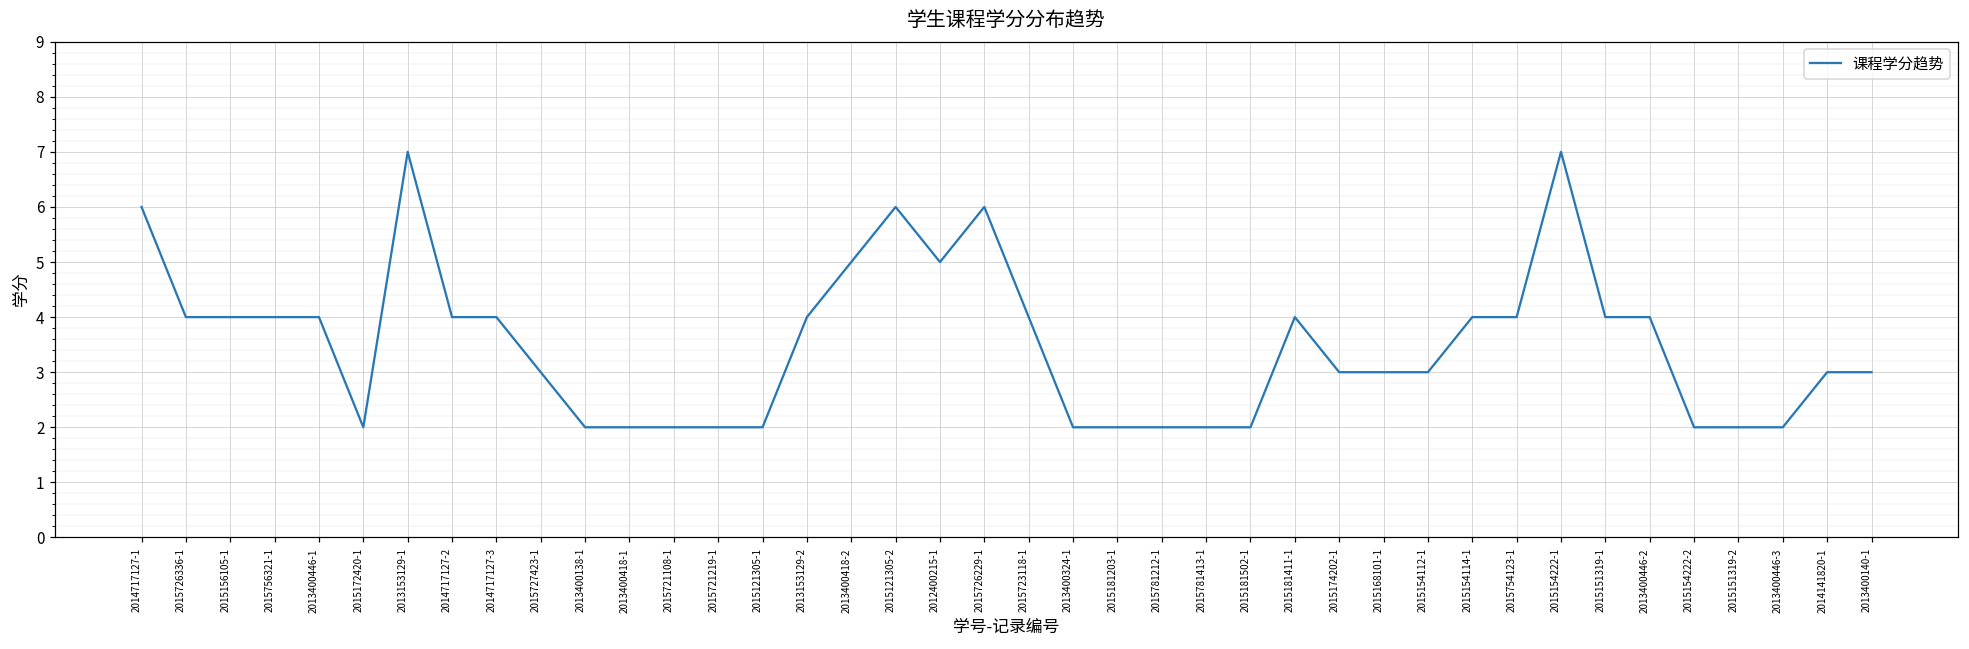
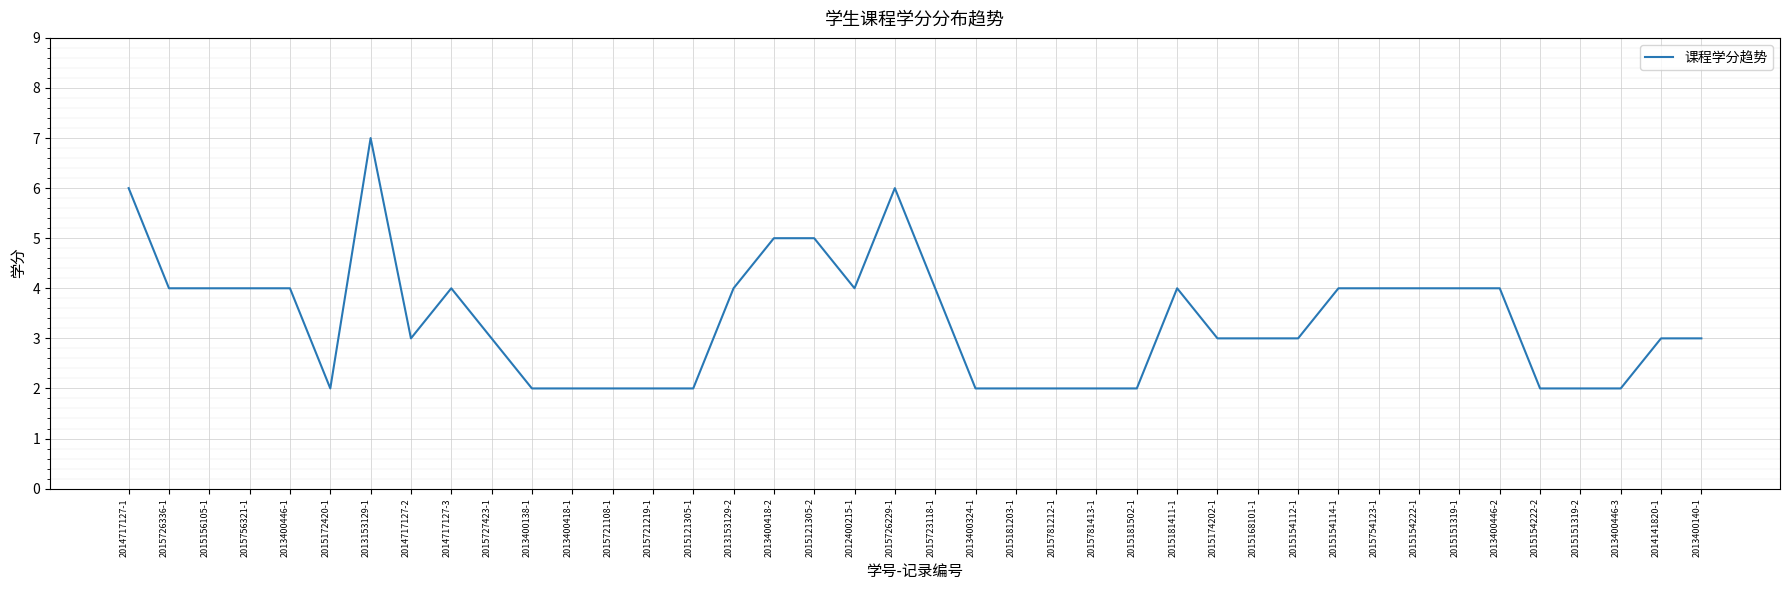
2014717127-2: 4 -> 3
2015121305-2: 6 -> 5
2012400215-1: 5 -> 4
2015154222-1: 7 -> 4
